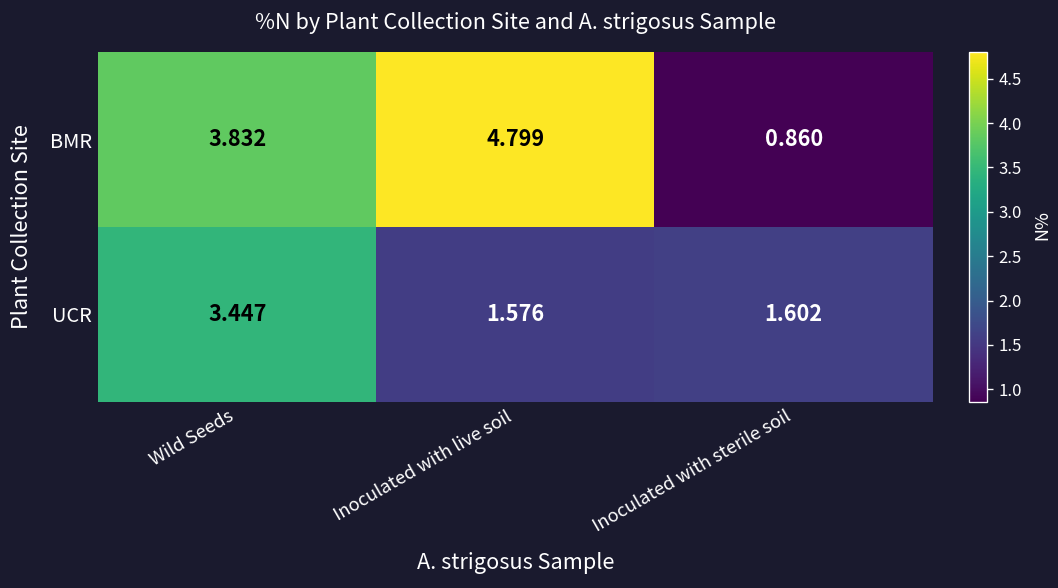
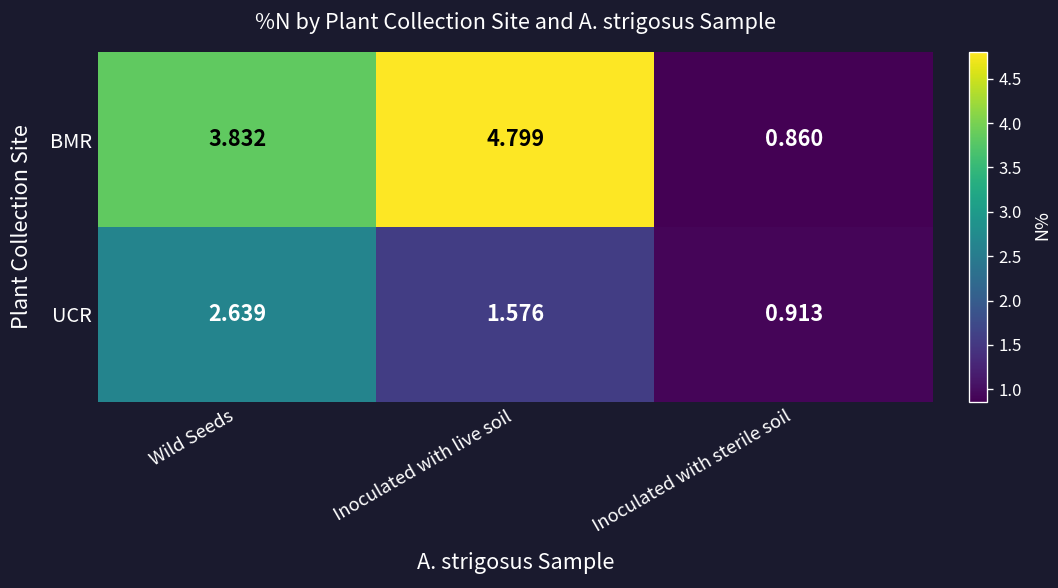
UCR, Wild Seeds: 3.447 -> 2.639
UCR, Inoculated with sterile soil: 1.602 -> 0.913
